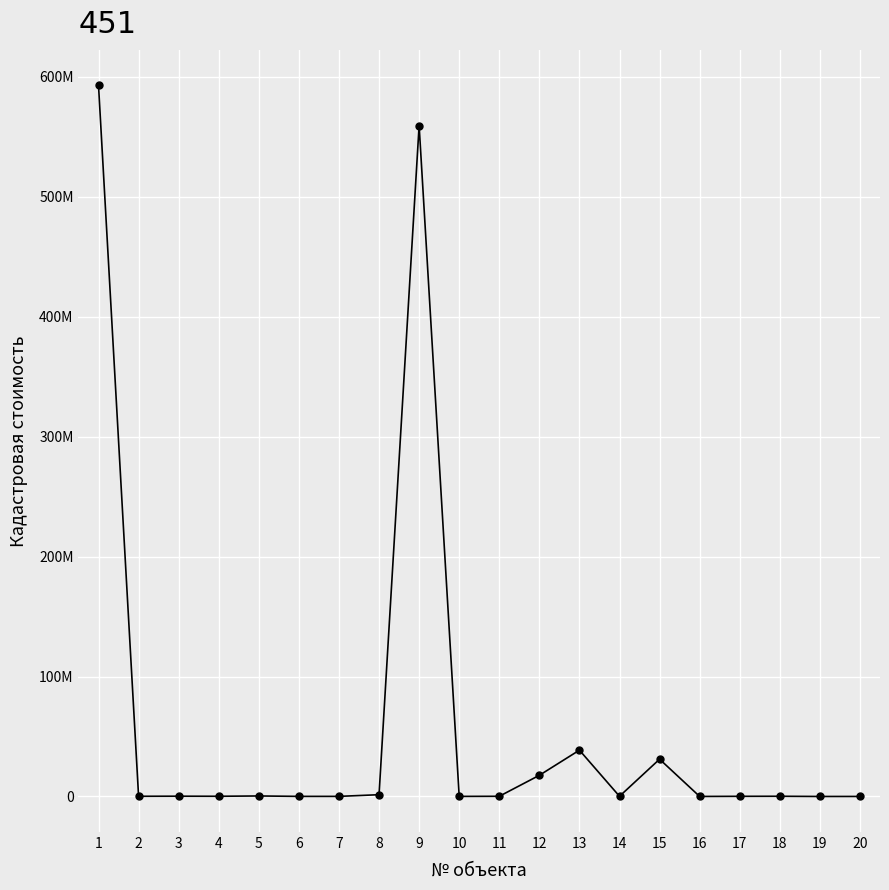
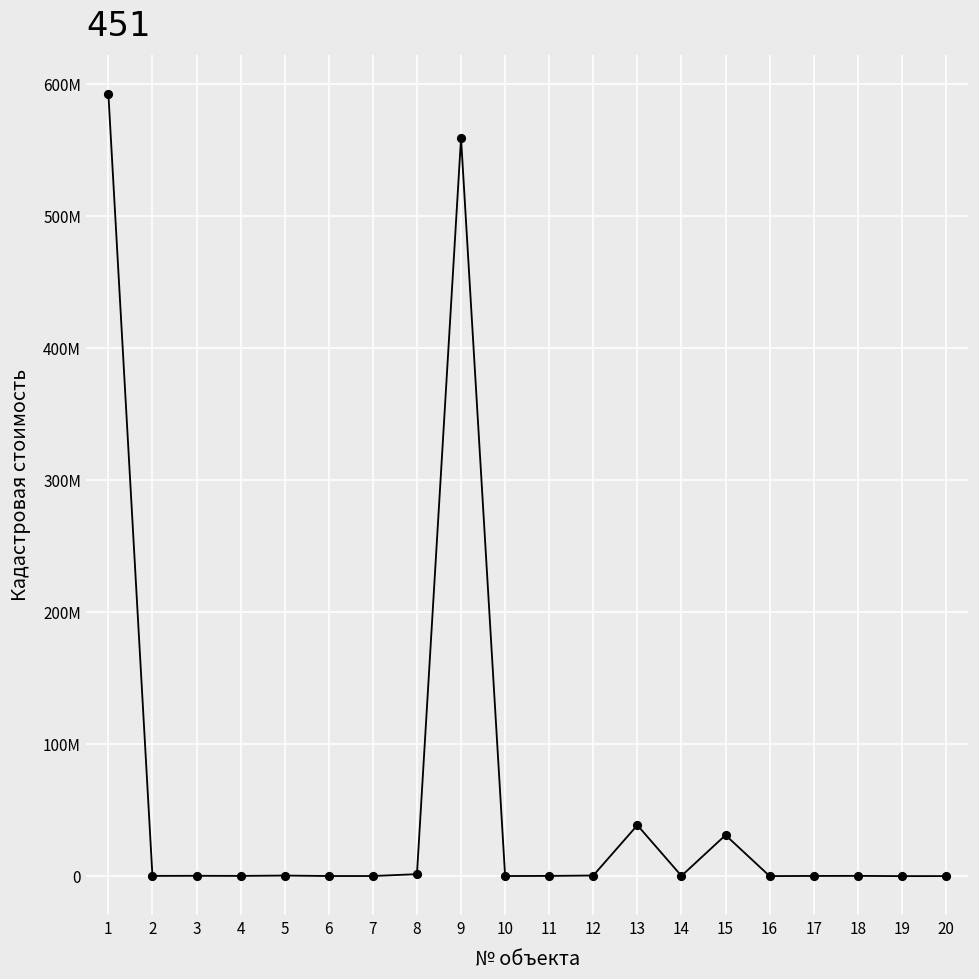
12: 18000000 -> 0
